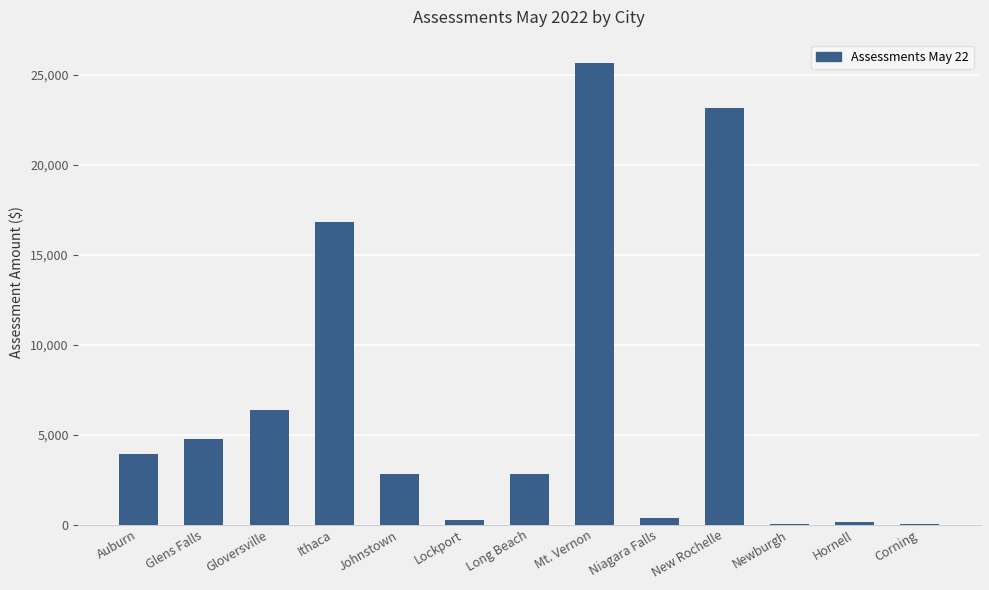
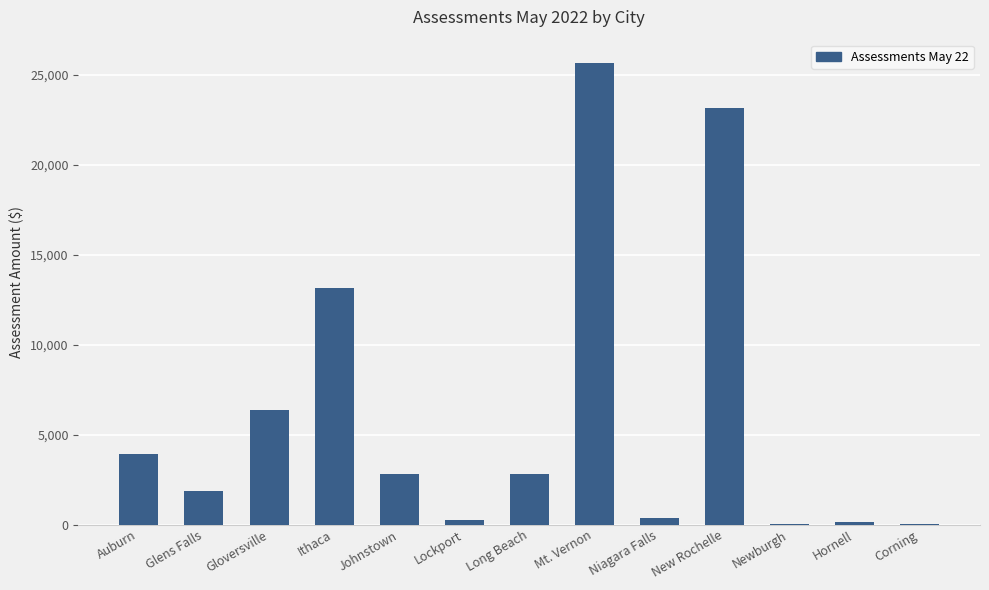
Glens Falls: 4,800 -> 1,900
Ithaca: 16,800 -> 13,200
